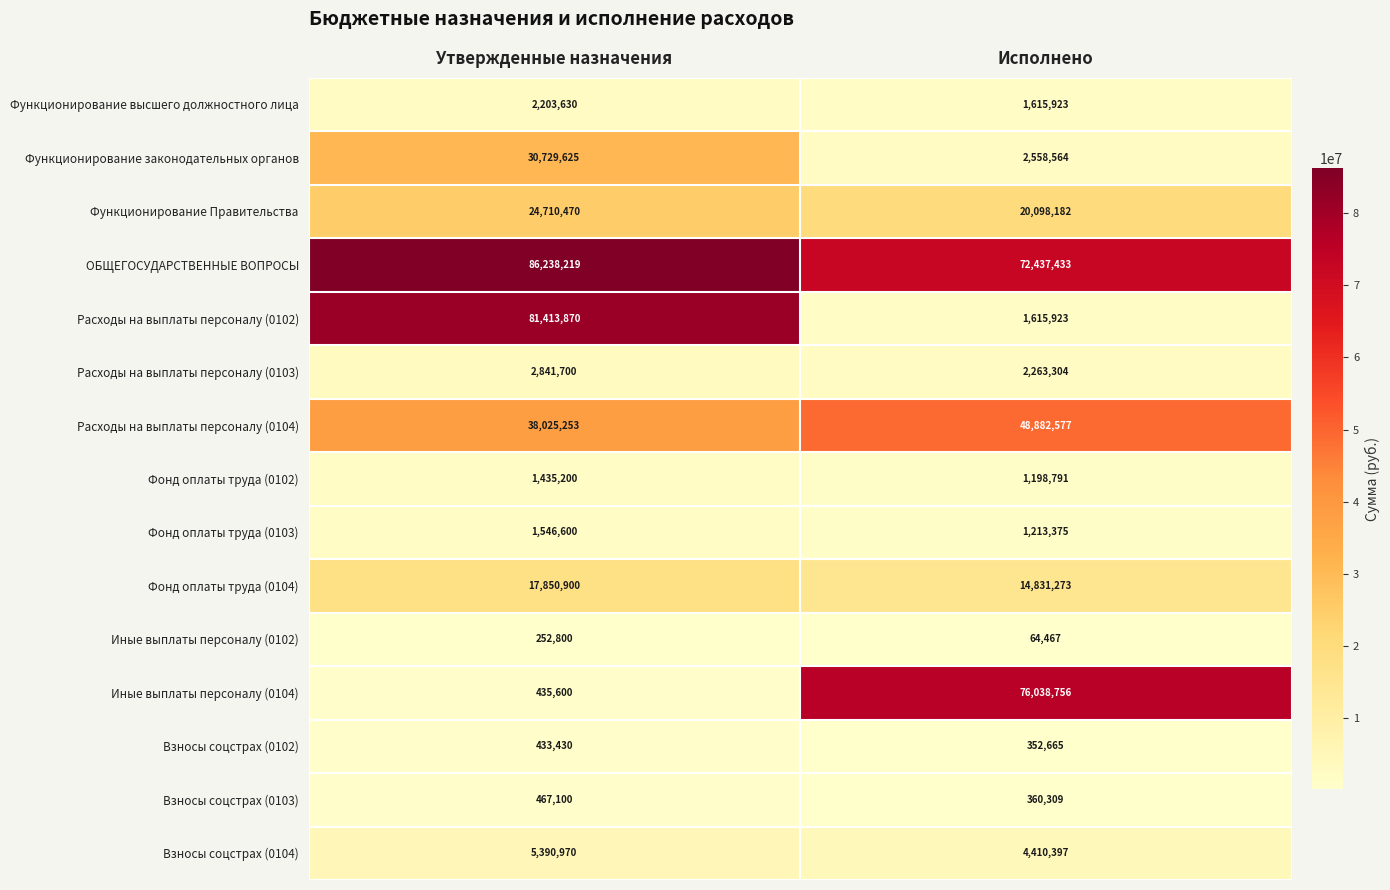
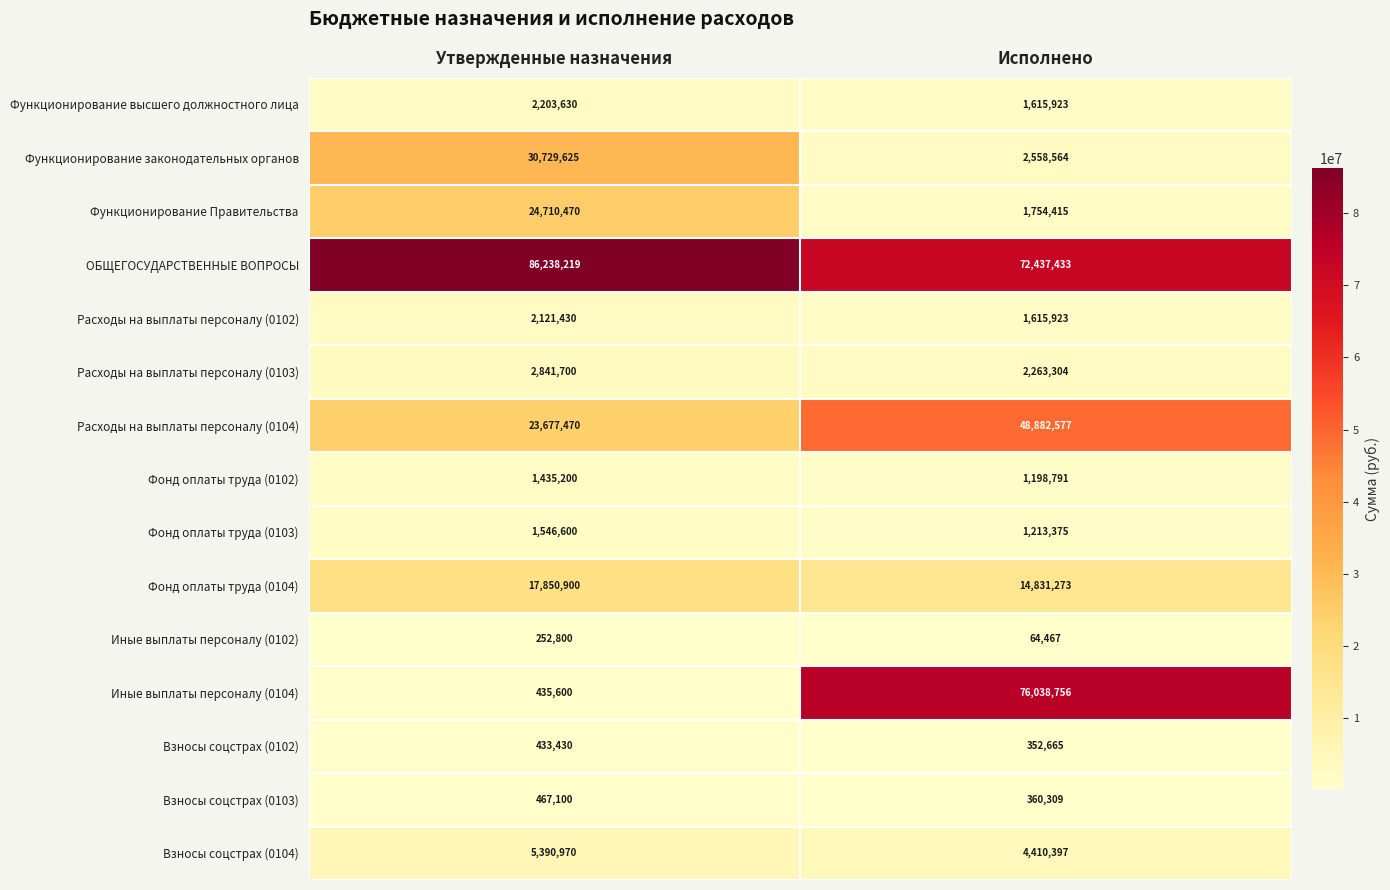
Функционирование Правительства, Исполнено: 20,098,182 -> 1,754,415
Расходы на выплаты персоналу (0102), Утвержденные назначения: 81,413,870 -> 2,121,430
Расходы на выплаты персоналу (0104), Утвержденные назначения: 38,025,253 -> 23,677,470
